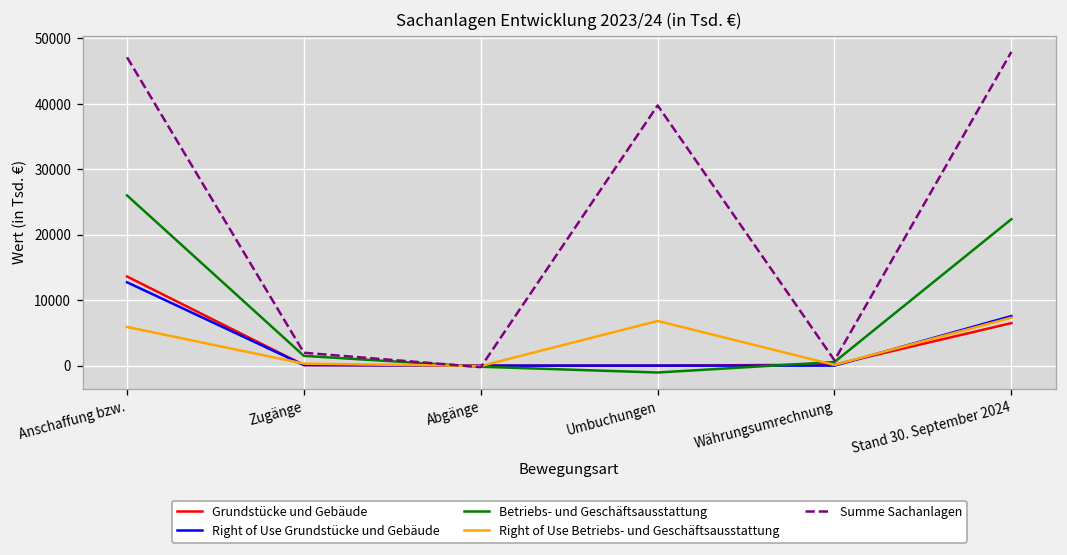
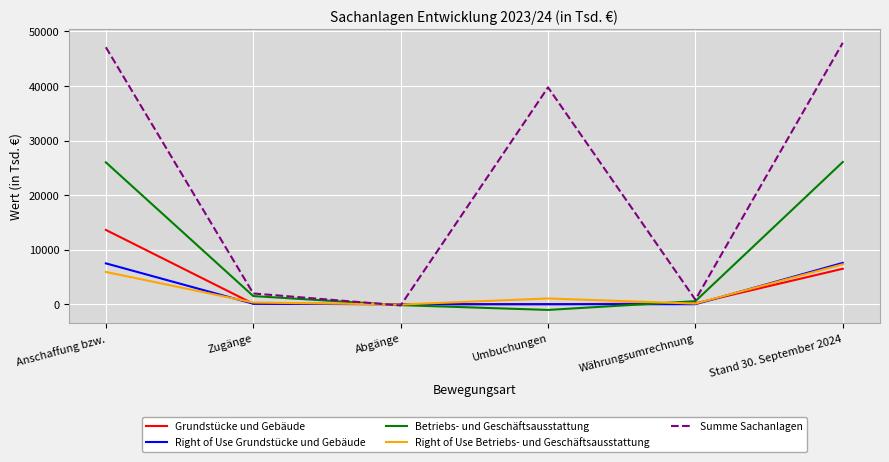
Right of Use Grundstücke und Gebäude, Anschaffung bzw.: 13000 -> 7000
Right of Use Betriebs- und Geschäftsausstattung, Umbuchungen: 7000 -> 1000
Betriebs- und Geschäftsausstattung, Stand 30. September 2024: 22000 -> 26000
